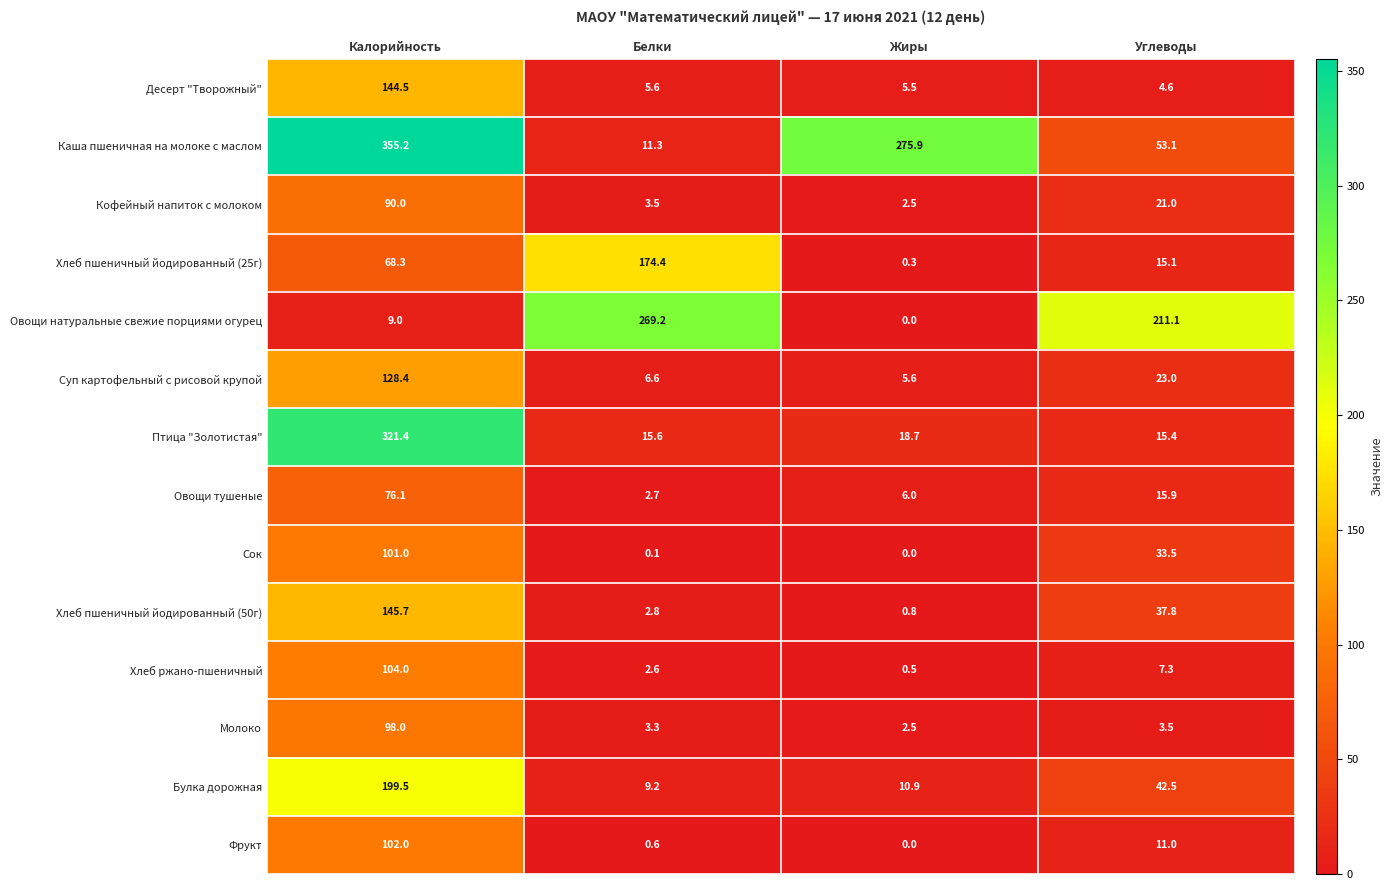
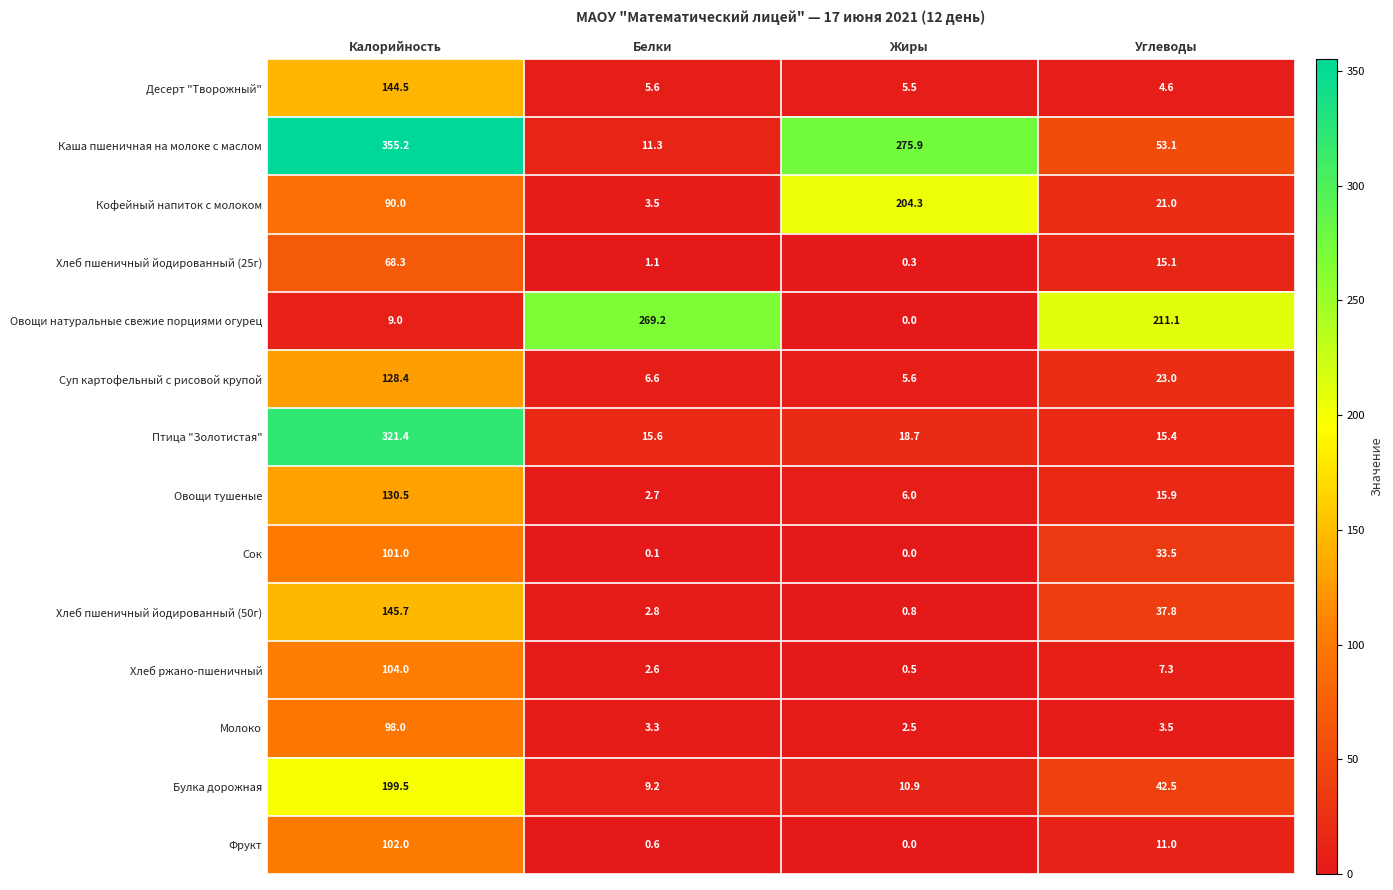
Кофейный напиток с молоком, Жиры: 2.5 -> 204.3
Хлеб пшеничный йодированный (25г), Белки: 174.4 -> 1.1
Овощи тушеные, Калорийность: 76.1 -> 130.5
